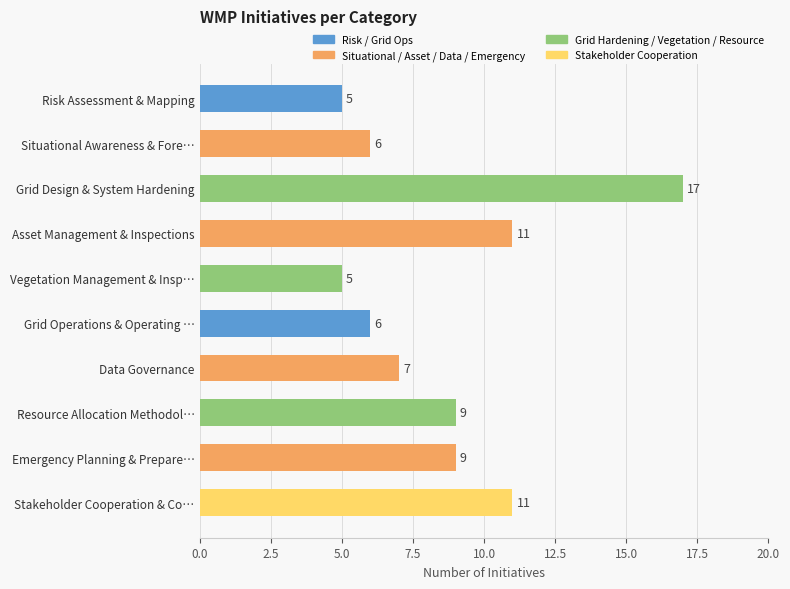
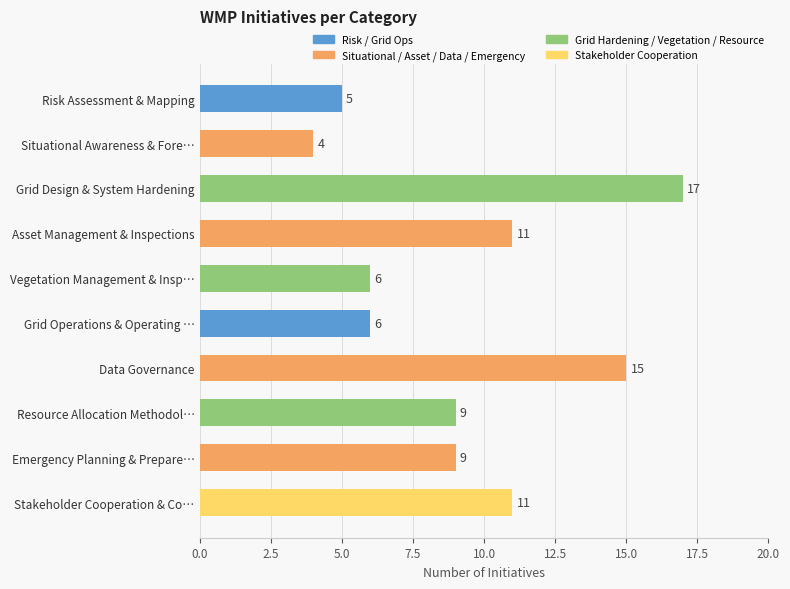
Situational Awareness & Fore…: 6 -> 4
Vegetation Management & Insp…: 5 -> 6
Data Governance: 7 -> 15
